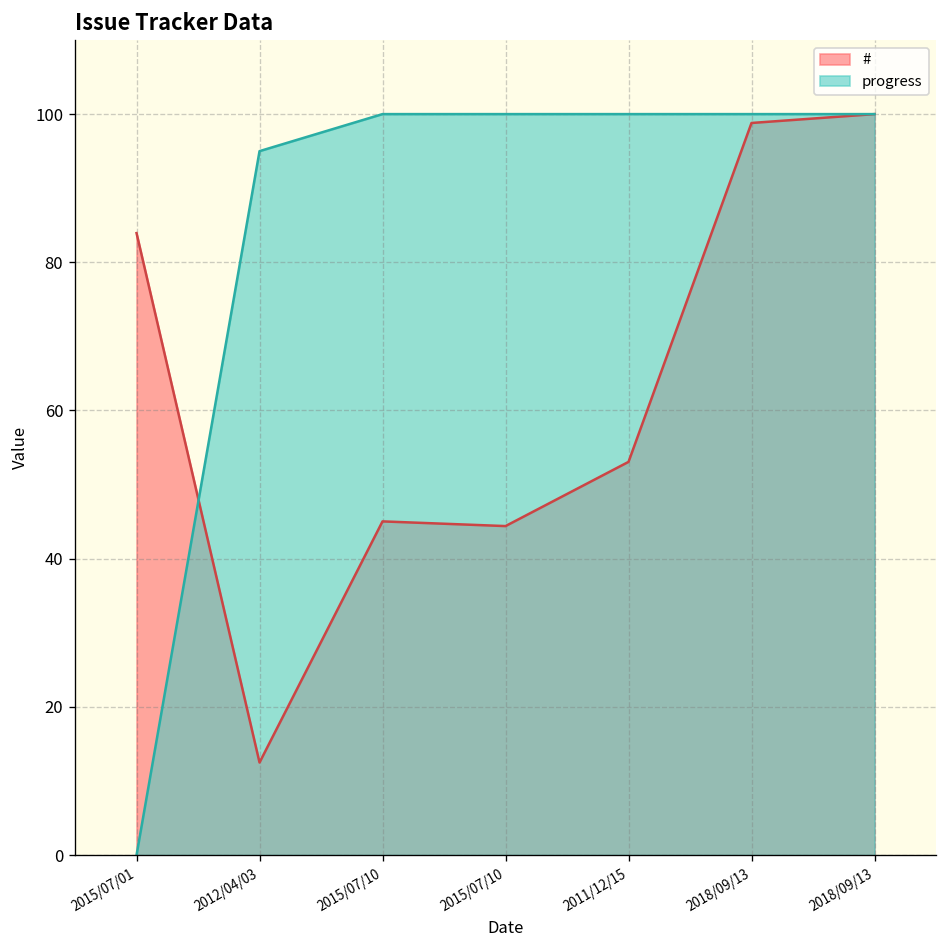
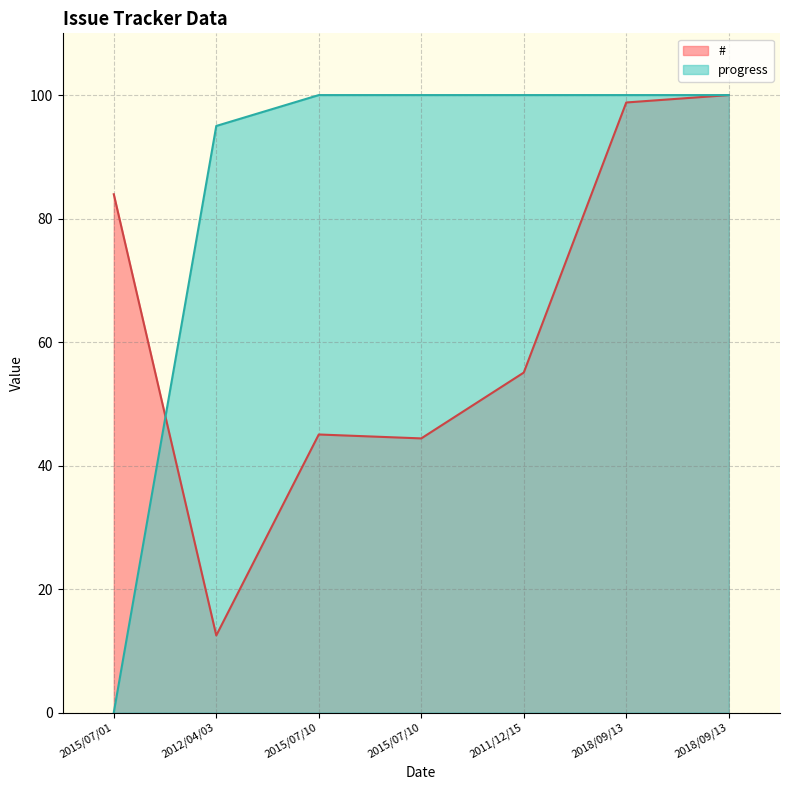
#, 2011/12/15: 53 -> 55
